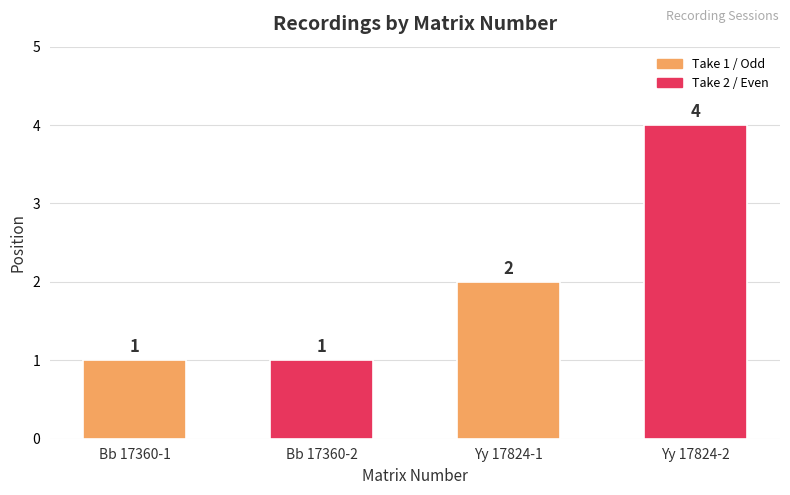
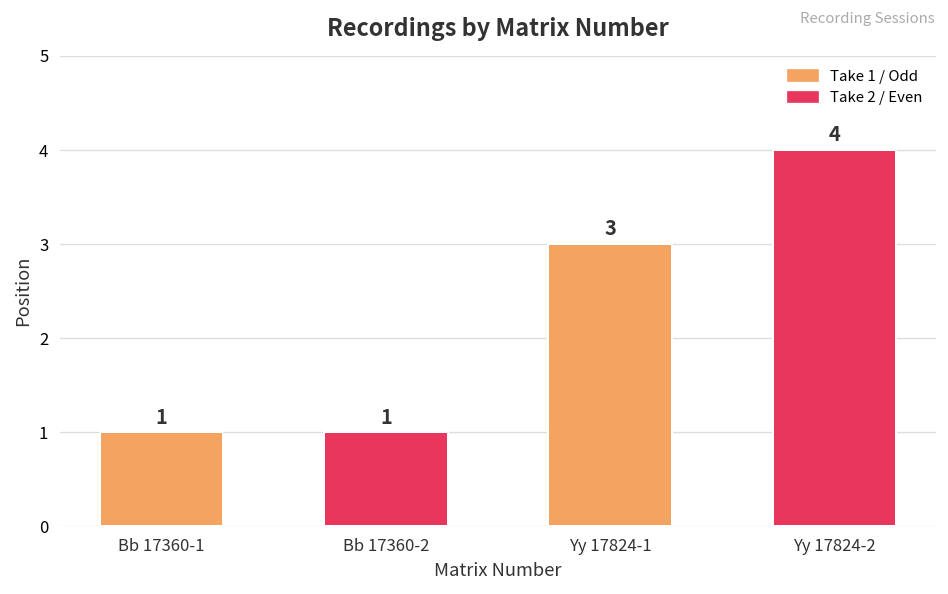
Yy 17824-1: 2 -> 3
